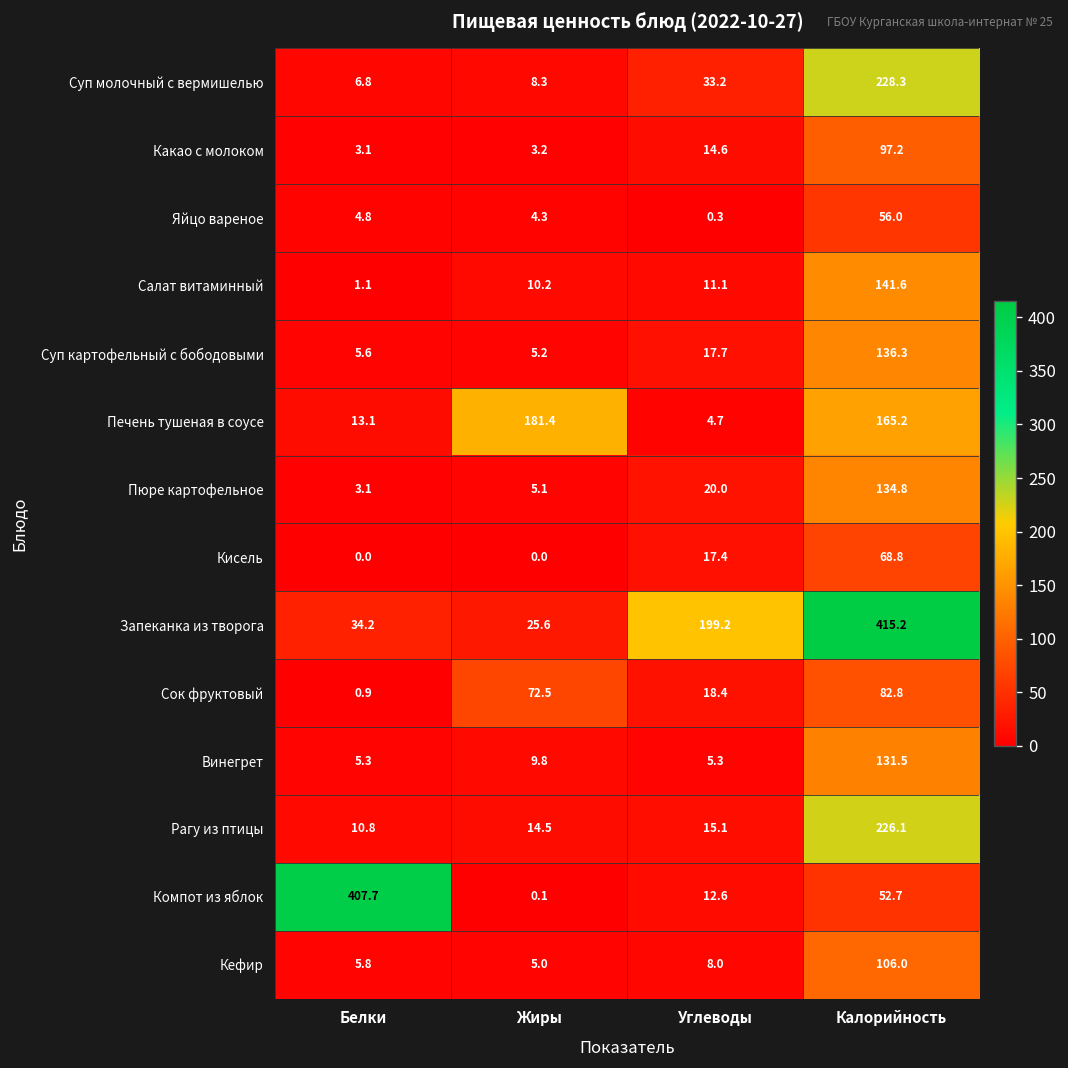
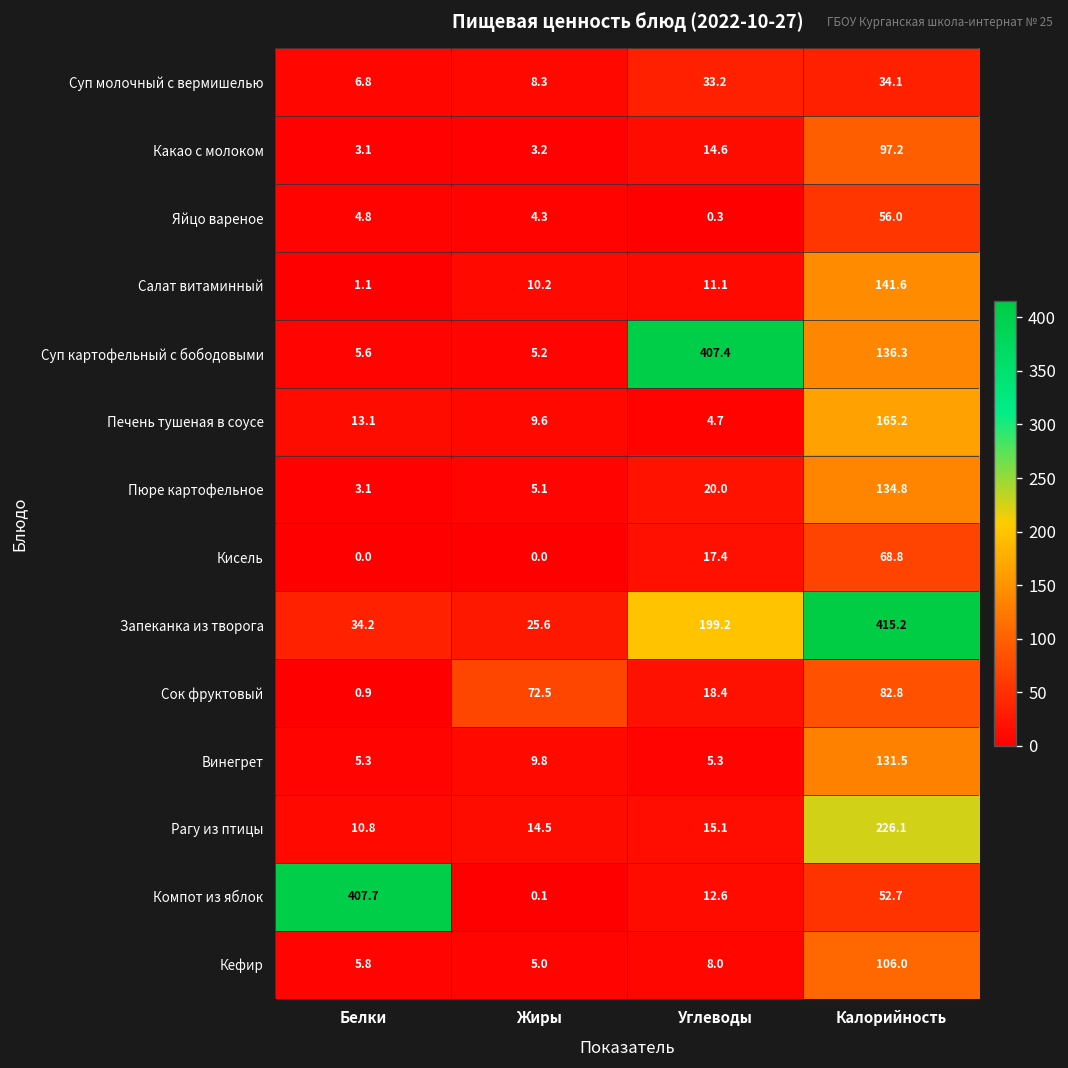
Суп молочный с вермишелью, Калорийность: 228.3 -> 34.1
Суп картофельный с бободовыми, Углеводы: 17.7 -> 407.4
Печень тушеная в соусе, Жиры: 181.4 -> 9.6
